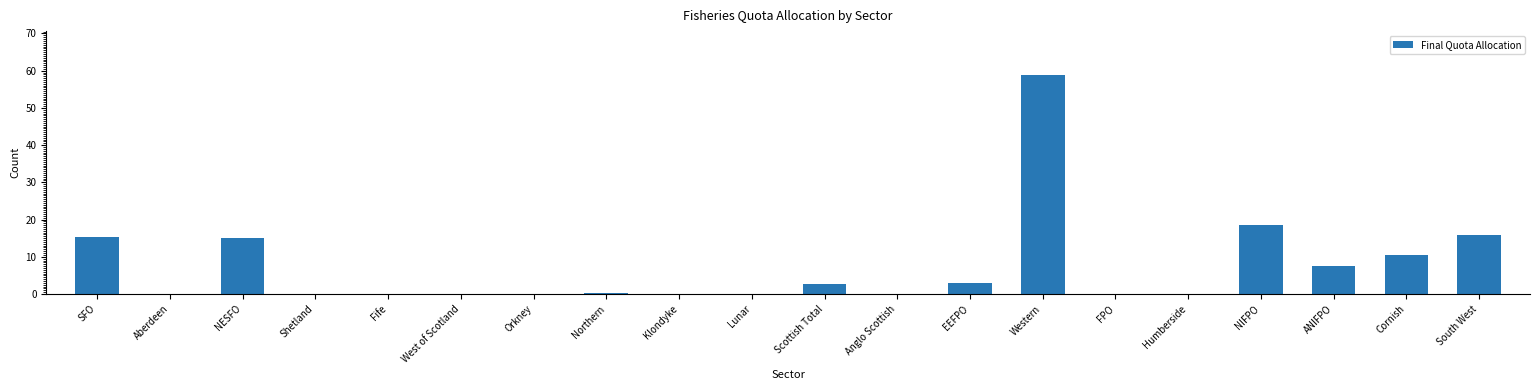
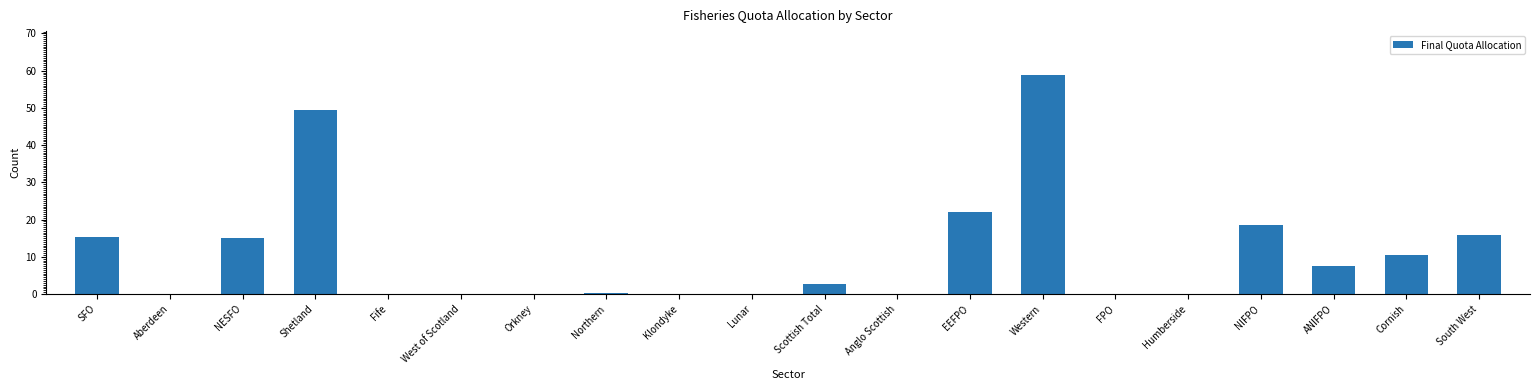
Shetland: 0 -> 49
EEFPO: 3 -> 22
